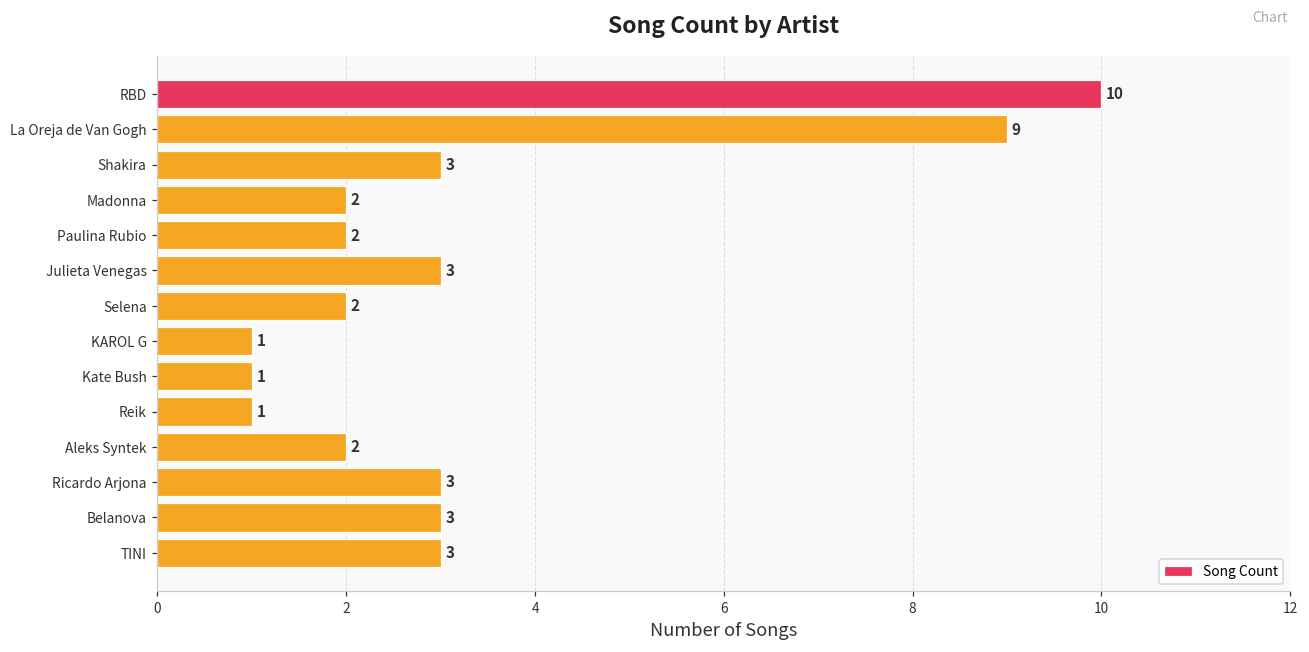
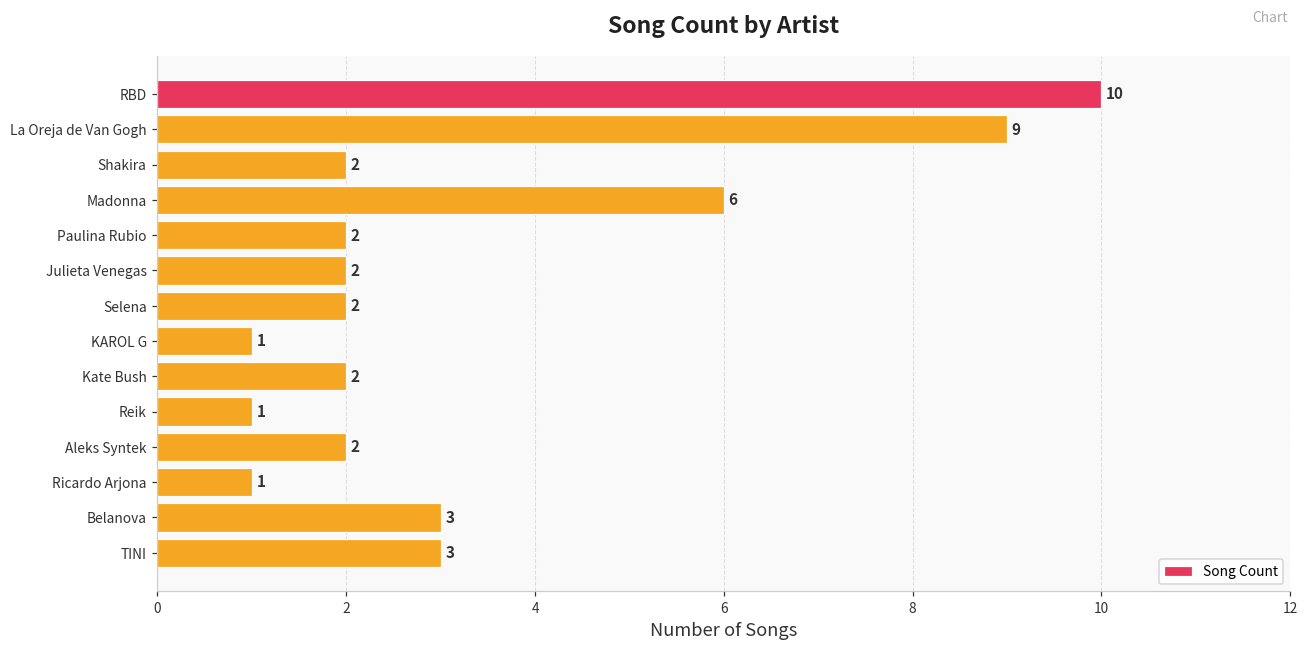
Shakira: 3 -> 2
Madonna: 2 -> 6
Julieta Venegas: 3 -> 2
Kate Bush: 1 -> 2
Ricardo Arjona: 3 -> 1
